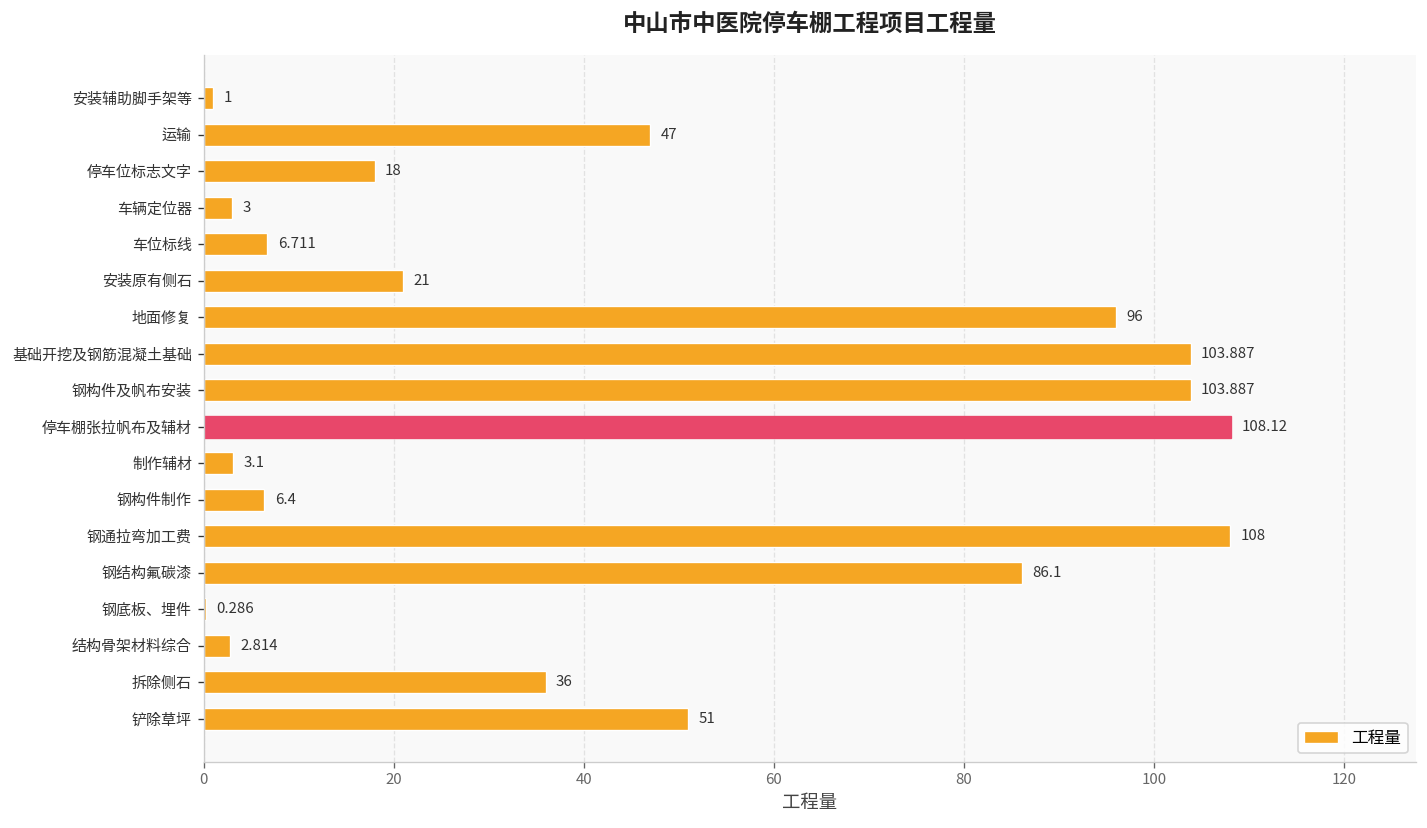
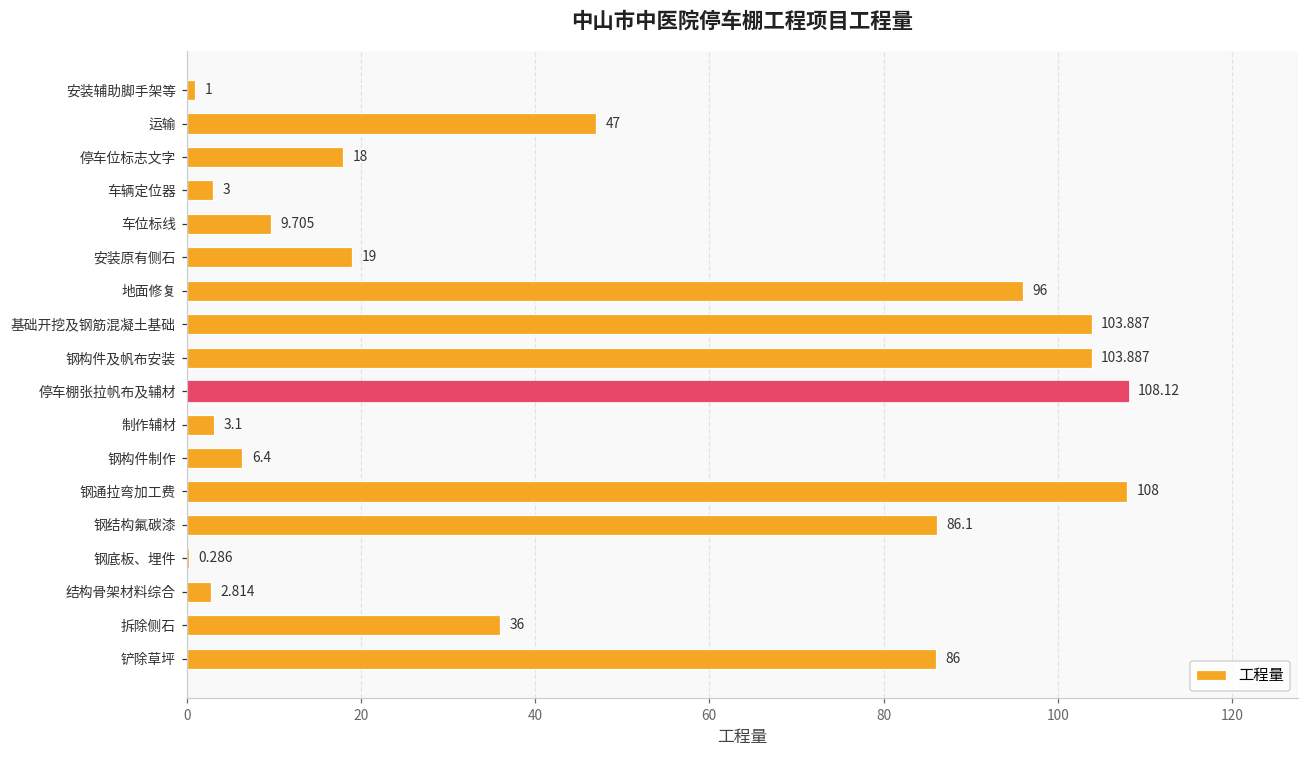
车位标线: 6.711 -> 9.705
安装原有侧石: 21 -> 19
铲除草坪: 51 -> 86
